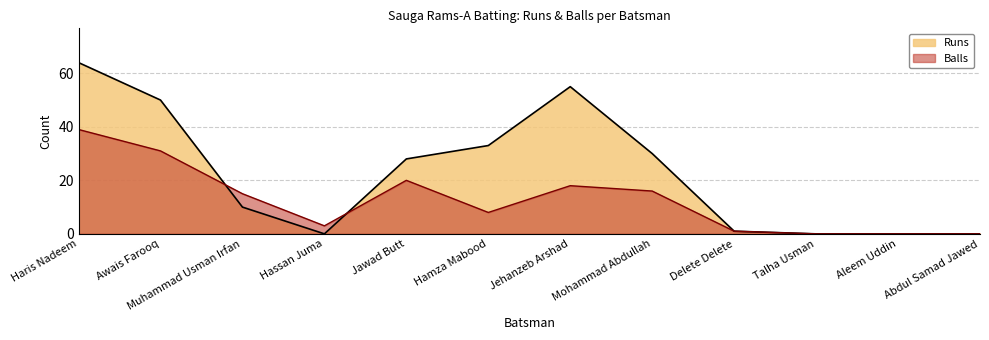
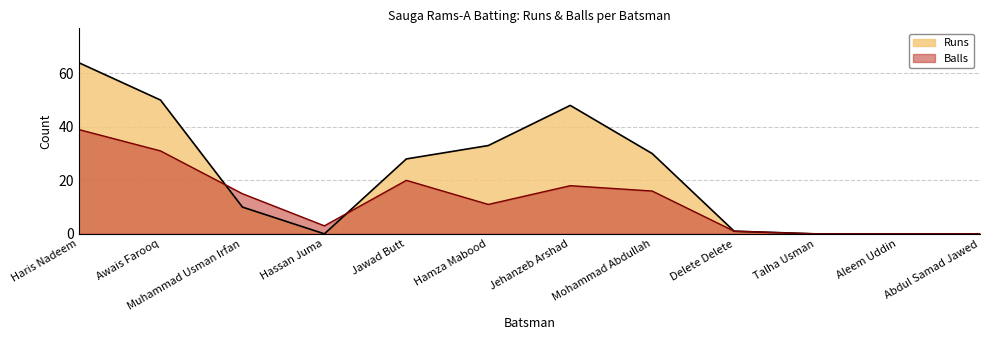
Balls, Hamza Mabood: 8 -> 11
Runs, Jehanzeb Arshad: 55 -> 48
